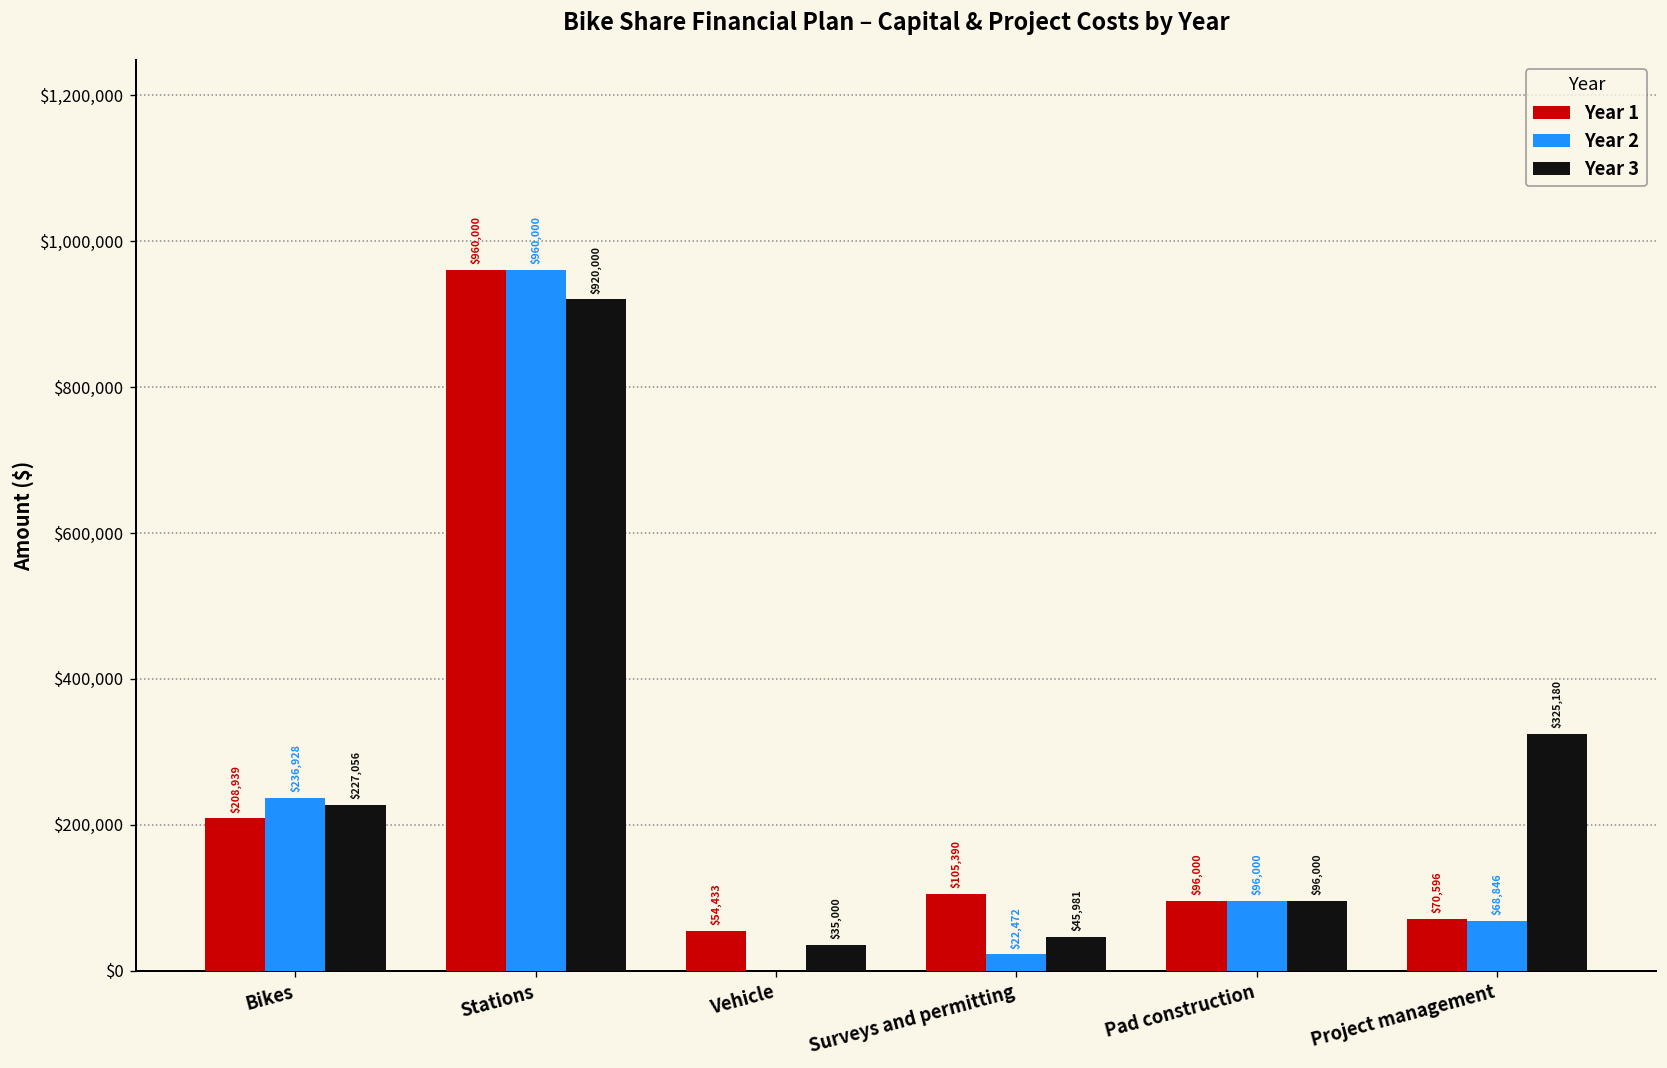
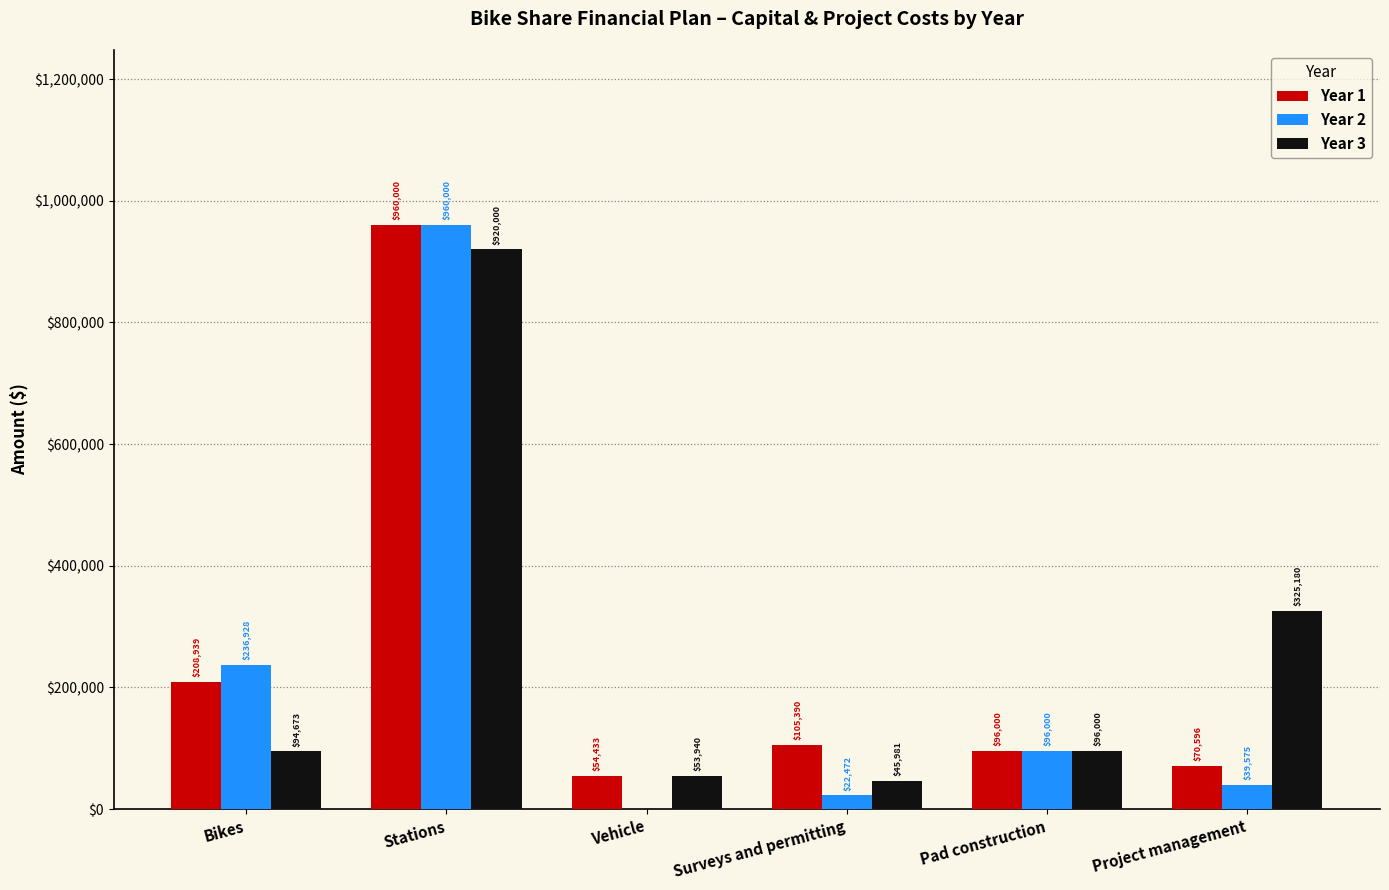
Year 3, Bikes: $227,056 -> $94,673
Year 3, Vehicle: $35,000 -> $53,940
Year 2, Project management: $68,846 -> $39,575
